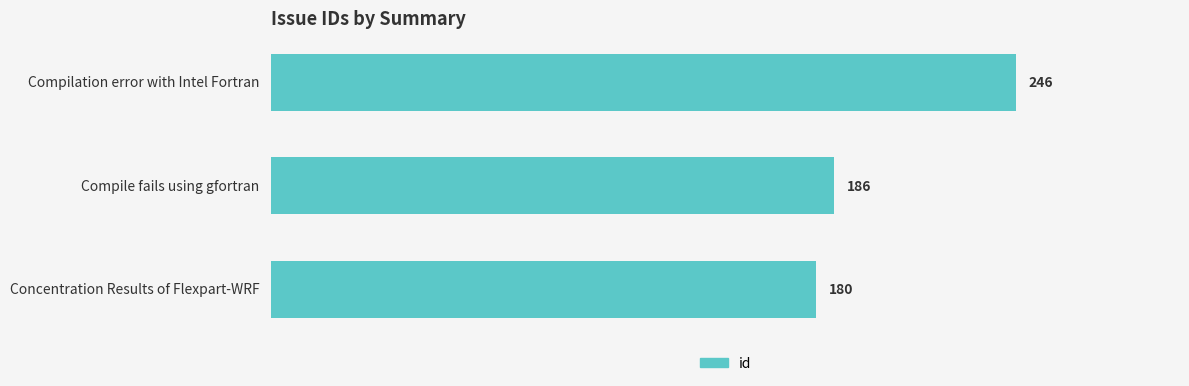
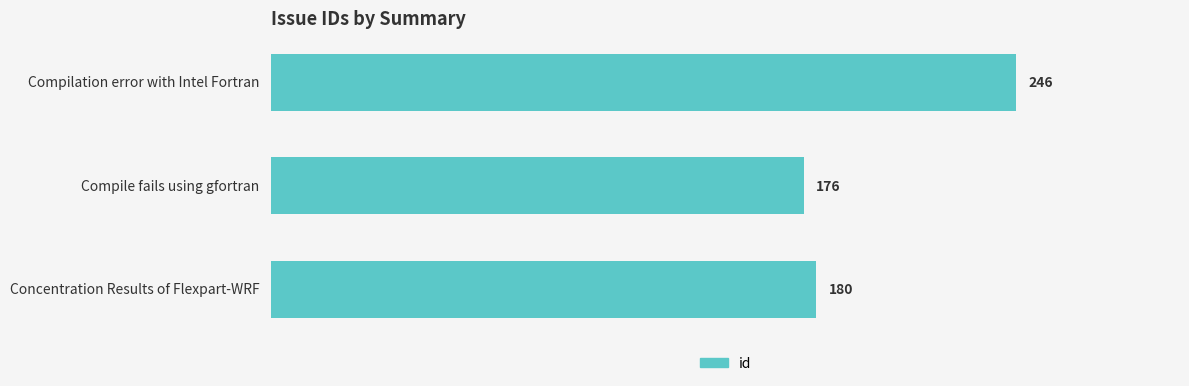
Compile fails using gfortran: 186 -> 176
